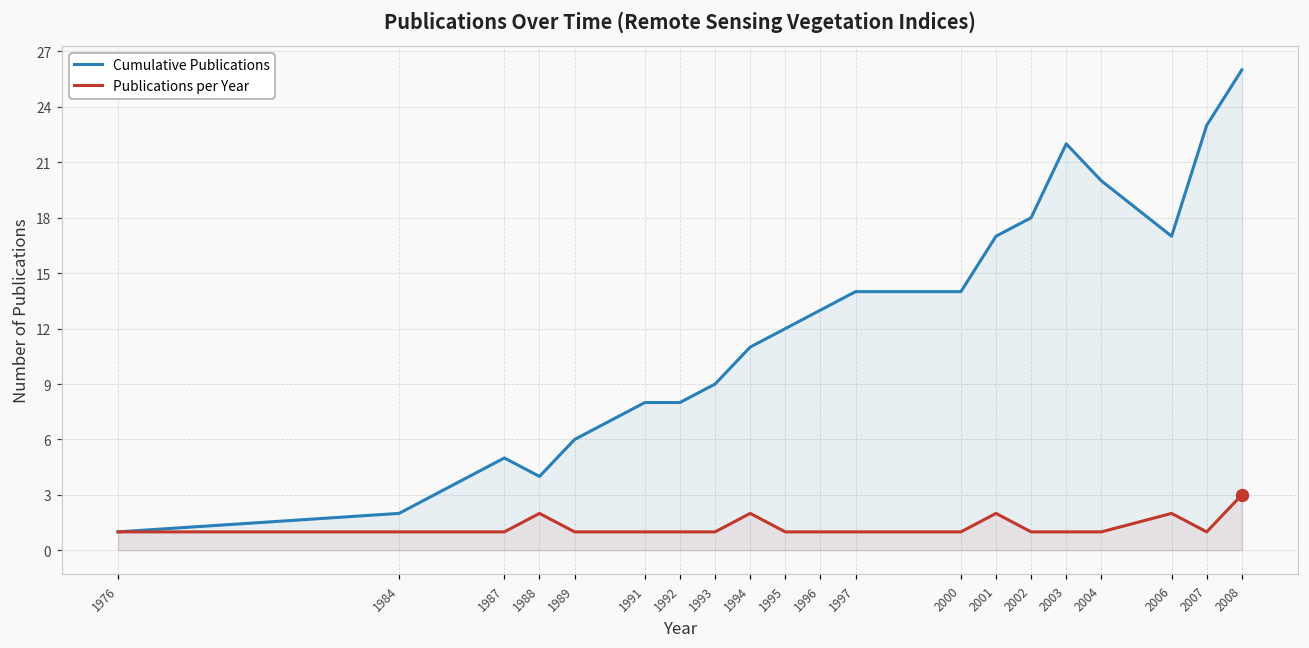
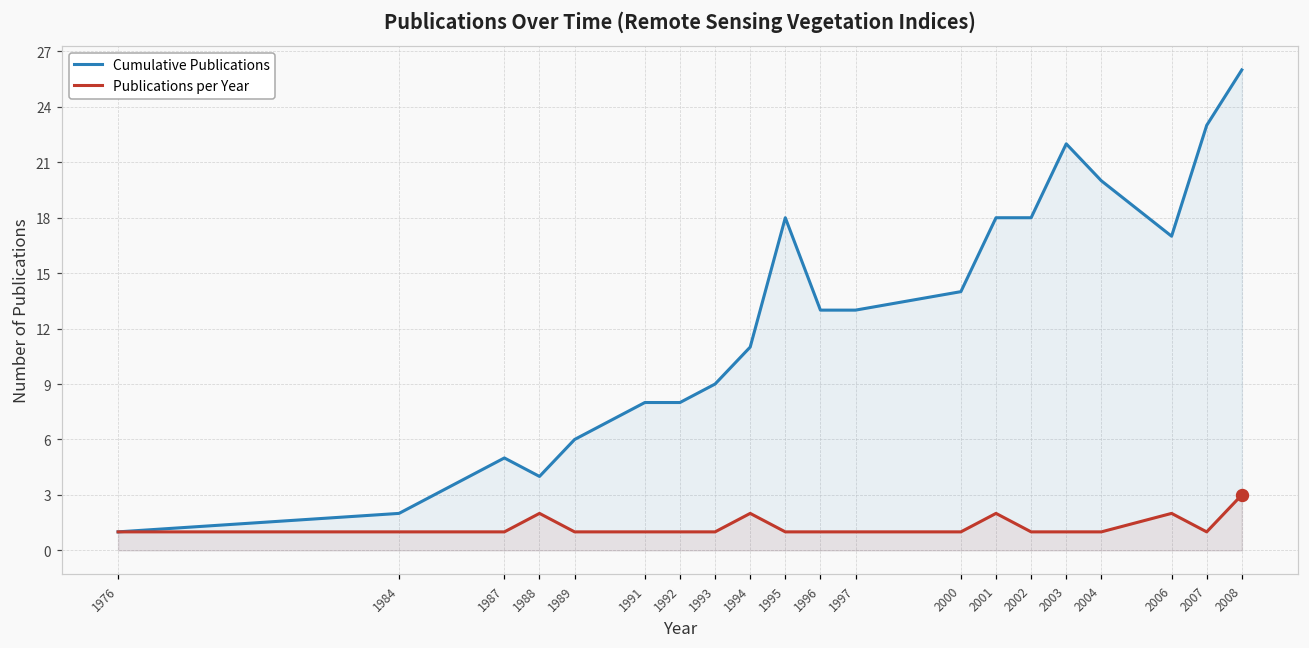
Cumulative Publications, 1995: 12 -> 18
Cumulative Publications, 1997: 14 -> 13
Cumulative Publications, 2001: 17 -> 18
